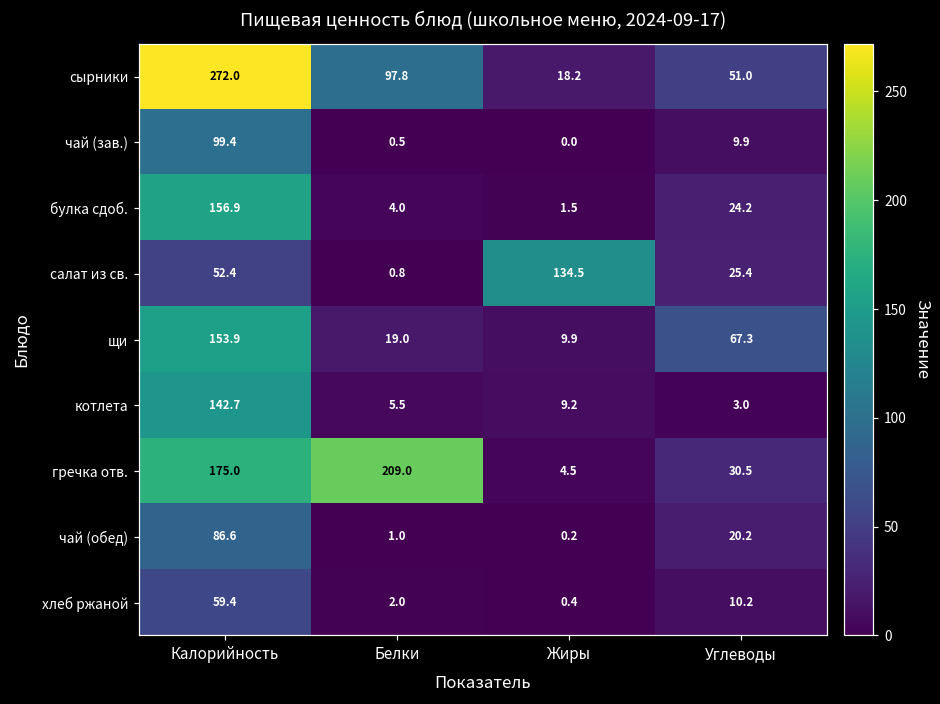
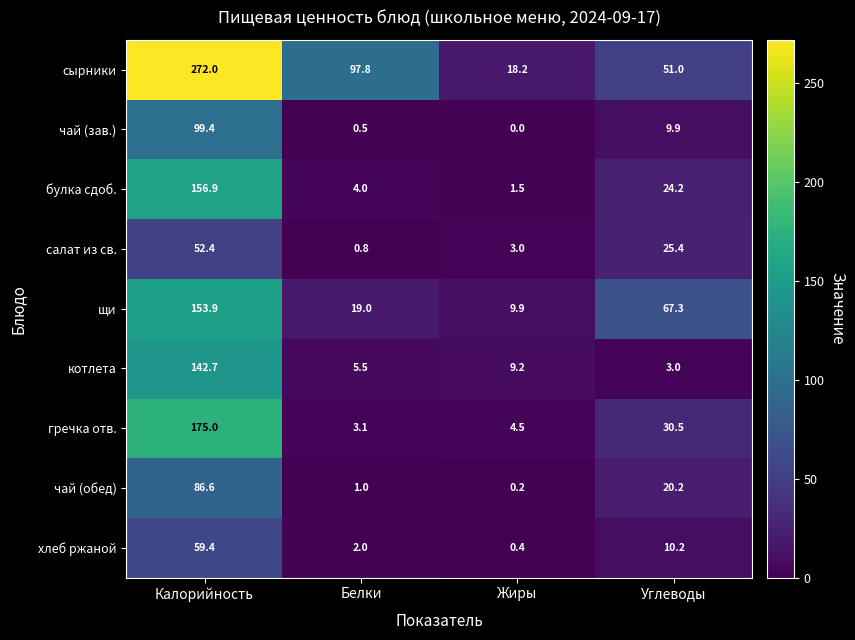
салат из св., Жиры: 134.5 -> 3.0
гречка отв., Белки: 209.0 -> 3.1
